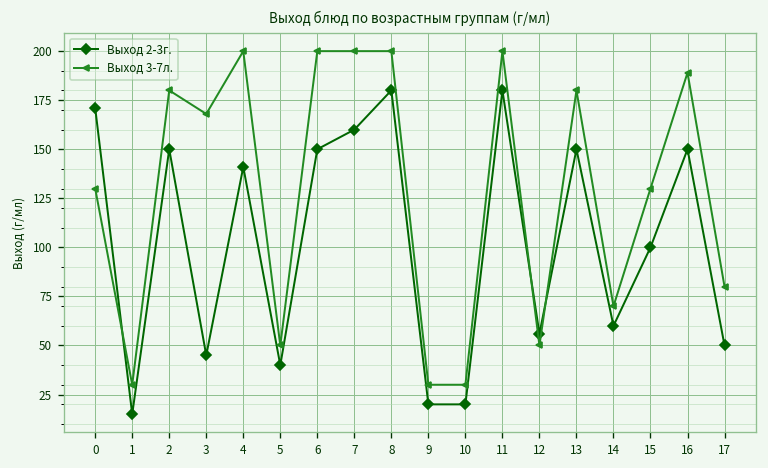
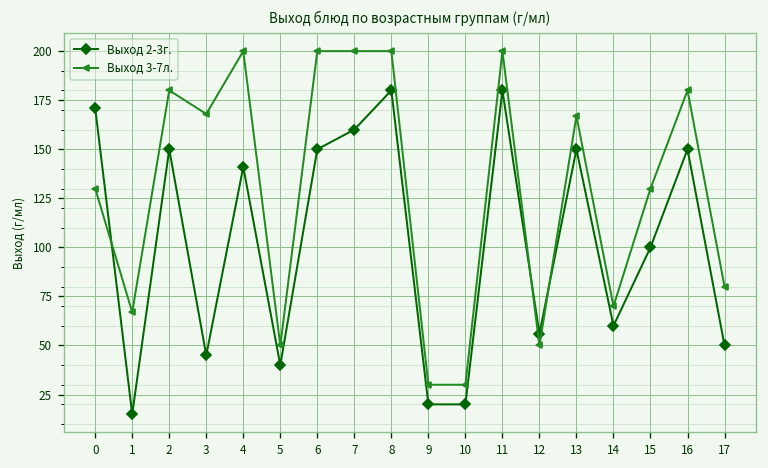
Выход 3-7л., 1: 30 -> 67
Выход 3-7л., 13: 180 -> 167
Выход 3-7л., 16: 189 -> 180
